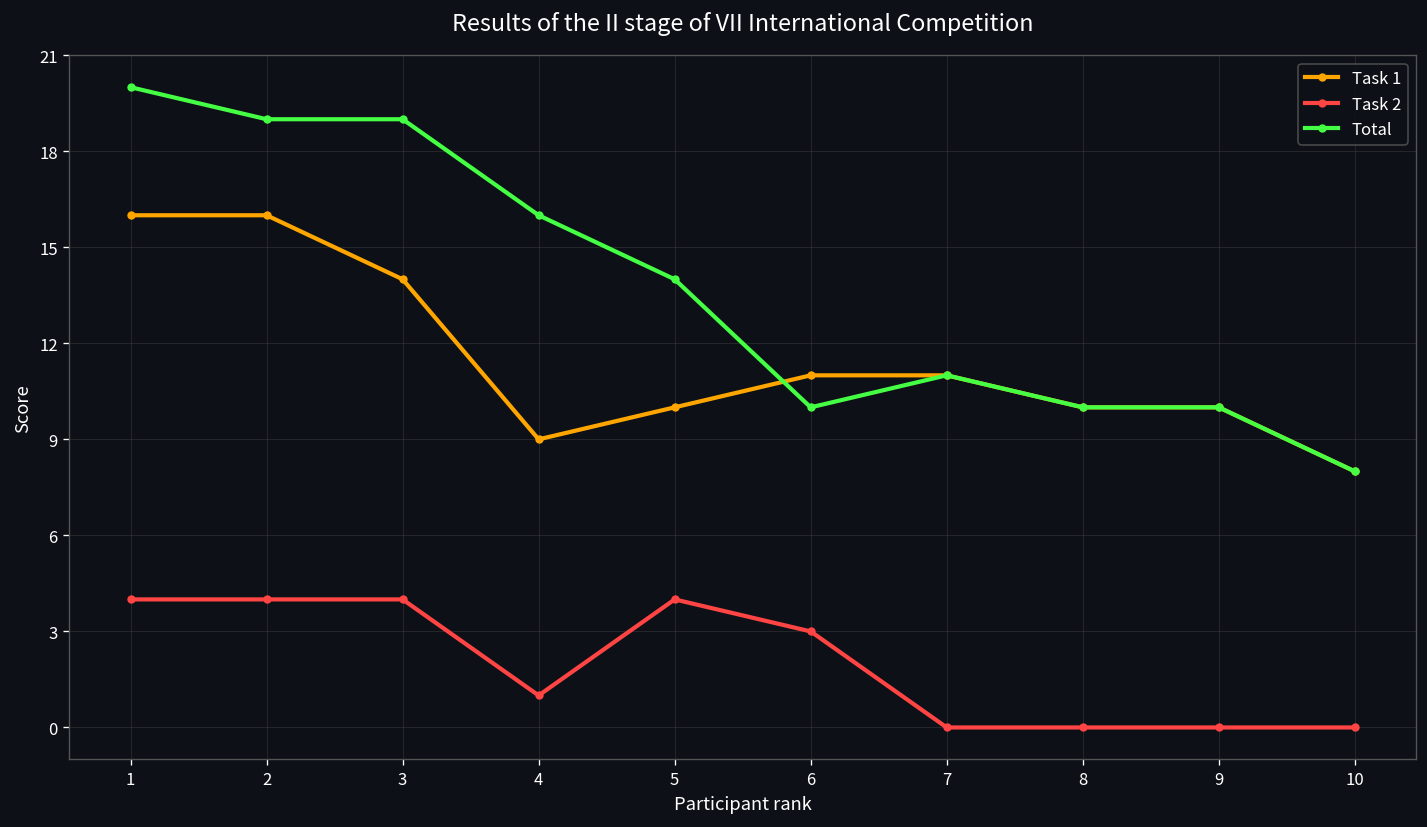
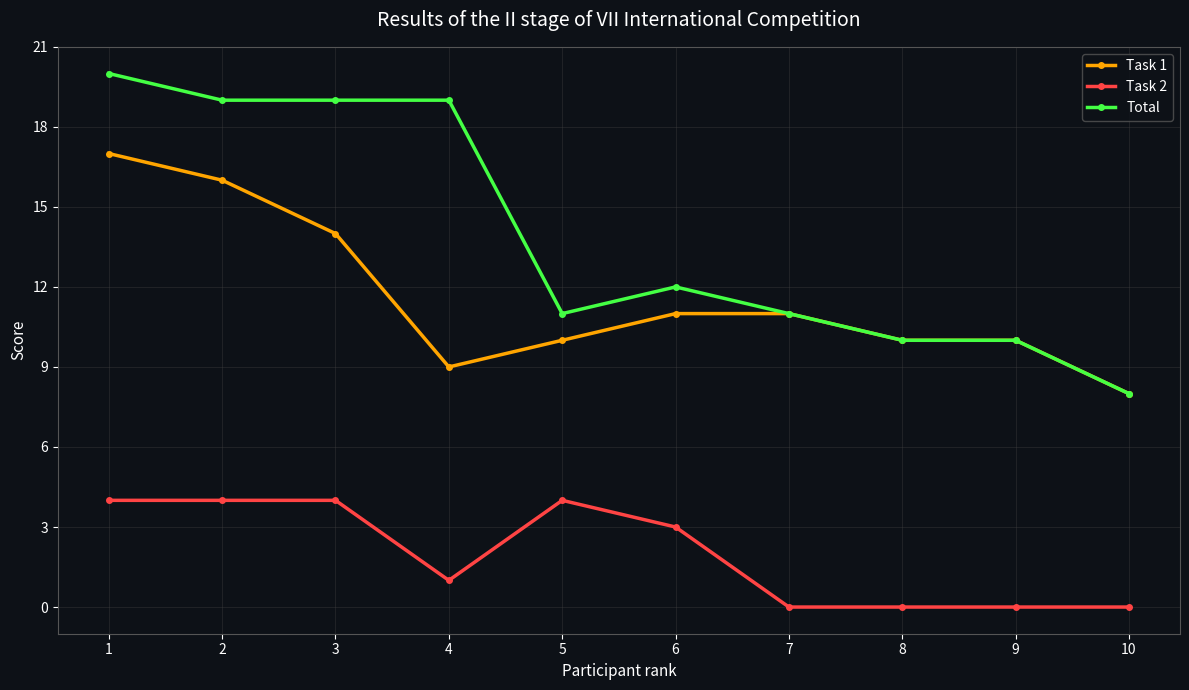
Task 1, 1: 16 -> 17
Total, 4: 16 -> 19
Total, 5: 14 -> 11
Total, 6: 10 -> 12
